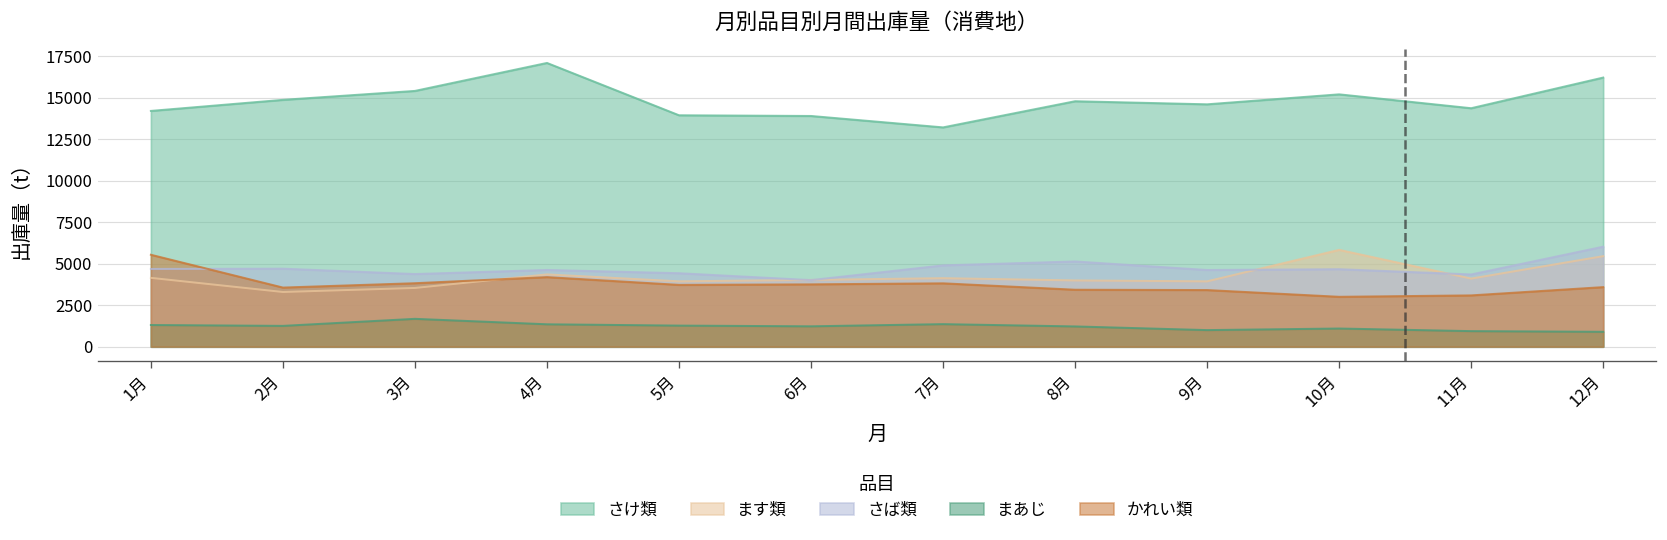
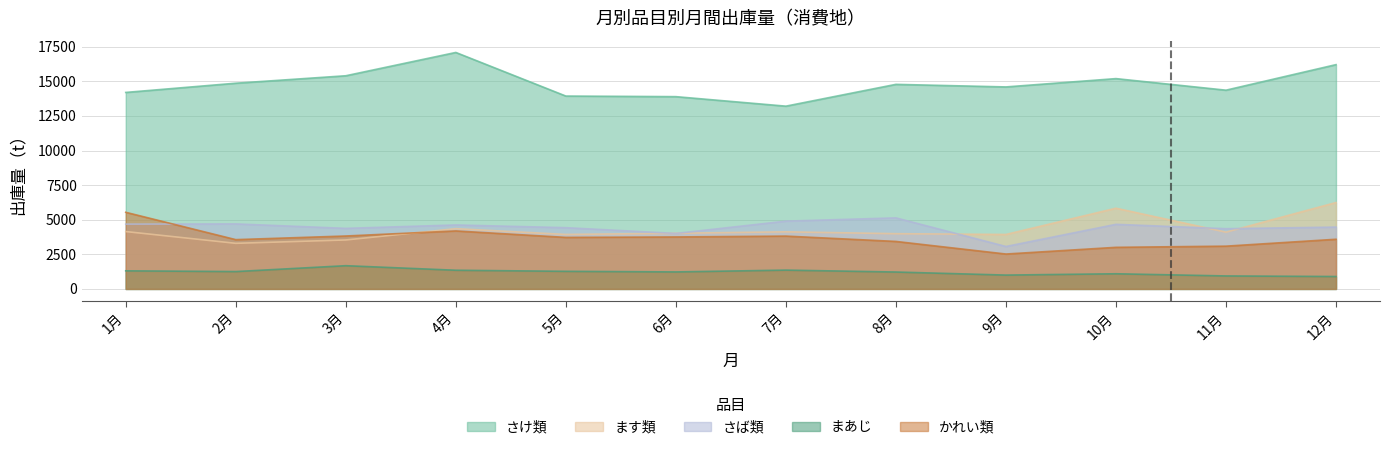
さば類, 9月: 4600 -> 3100
かれい類, 9月: 3400 -> 2500
ます類, 12月: 5500 -> 6200
さば類, 12月: 6000 -> 4500
